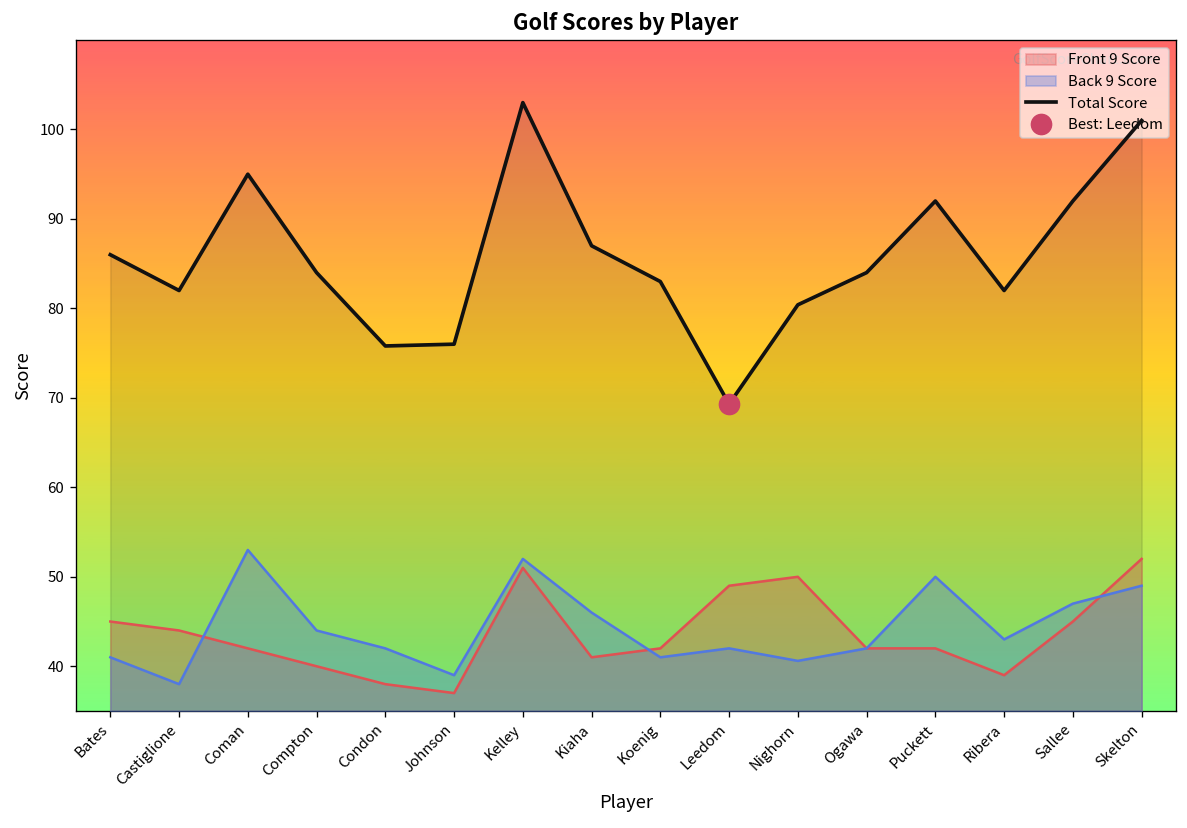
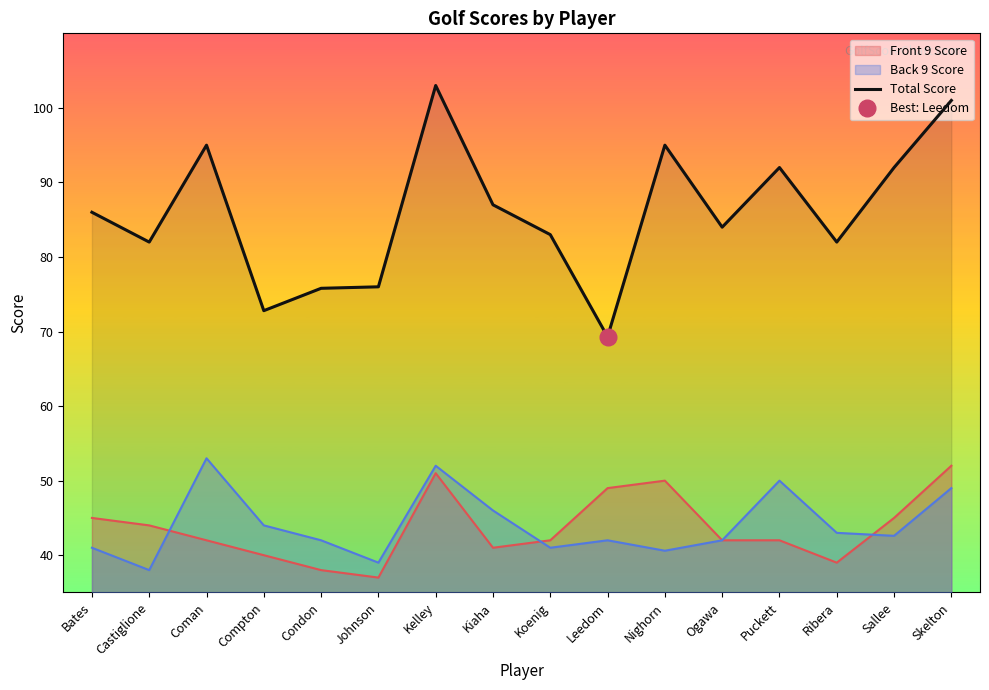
Total Score, Compton: 84 -> 73
Total Score, Nighorn: 80 -> 95
Back 9 Score, Sallee: 47 -> 43
